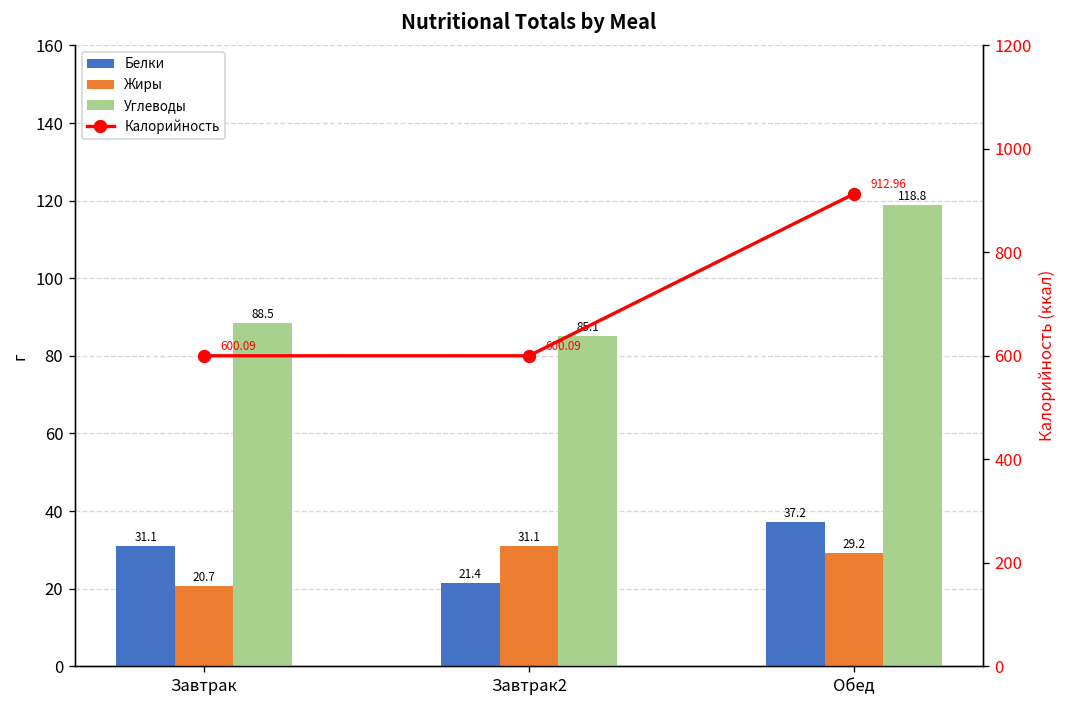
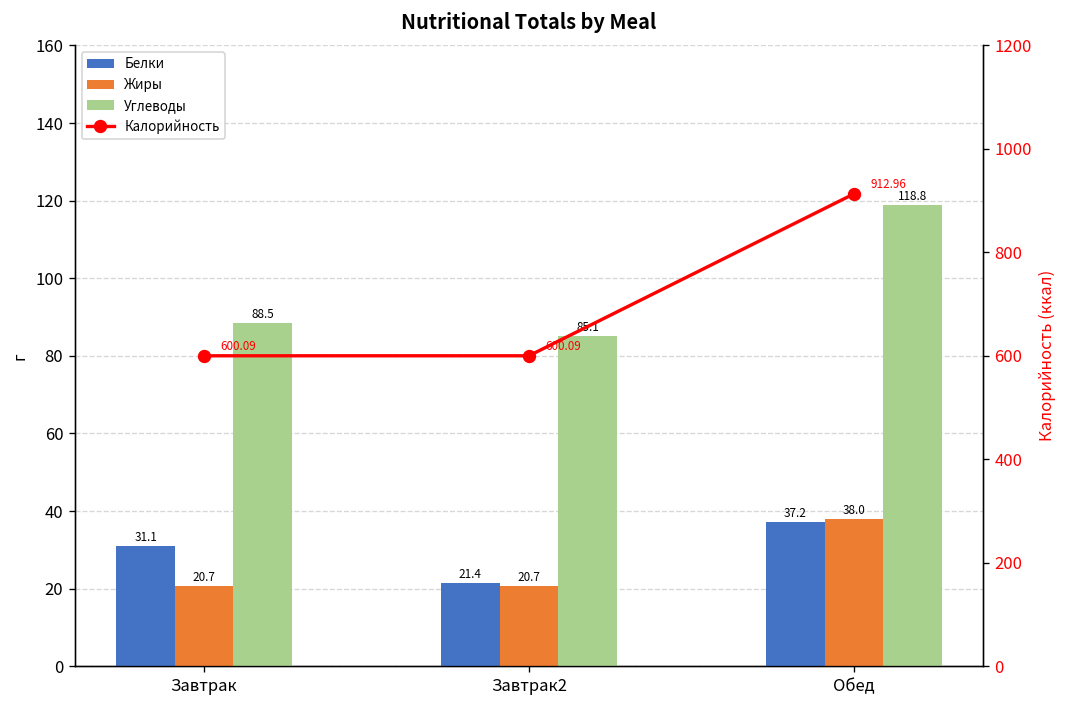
Жиры, Завтрак2: 31.1 -> 20.7
Жиры, Обед: 29.2 -> 38.0
